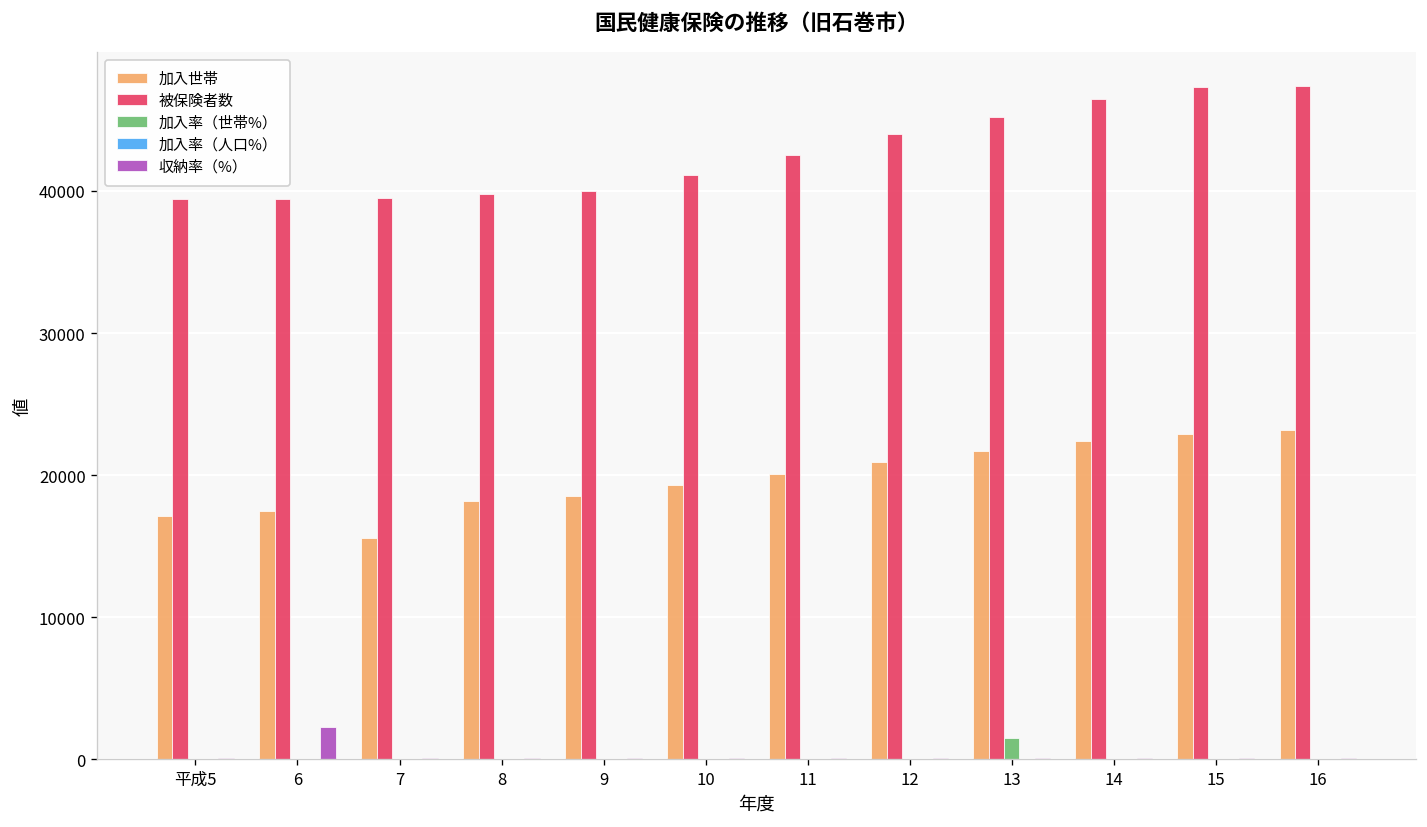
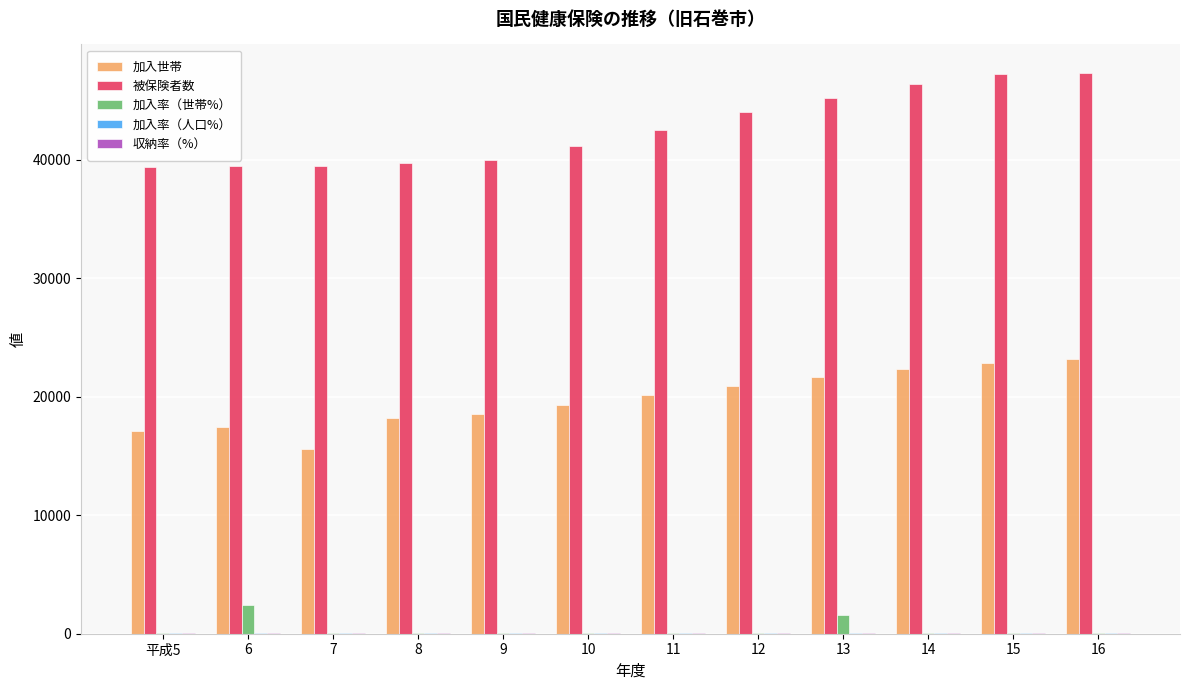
加入率（世帯%）, 6: 0 -> 2400
収納率（%）, 6: 2300 -> 100
